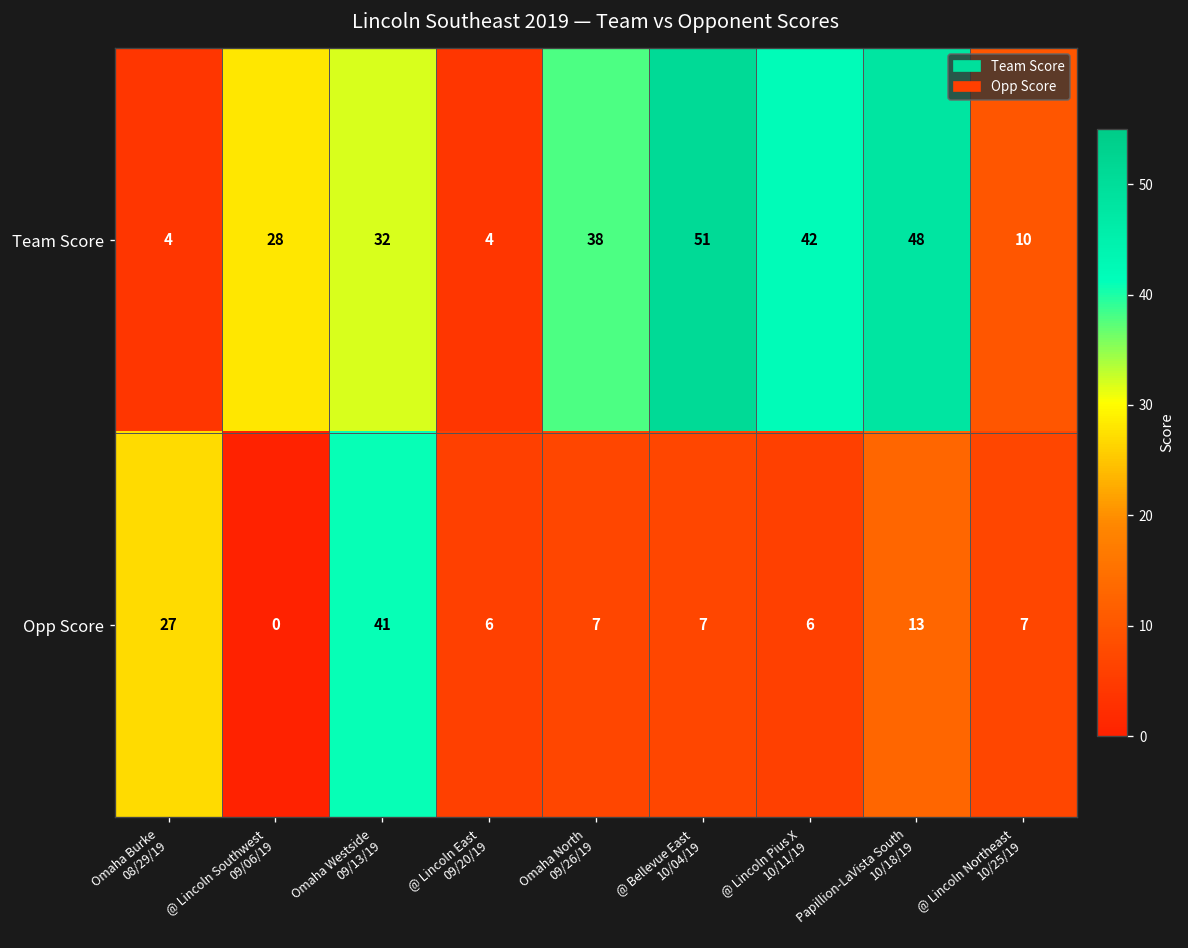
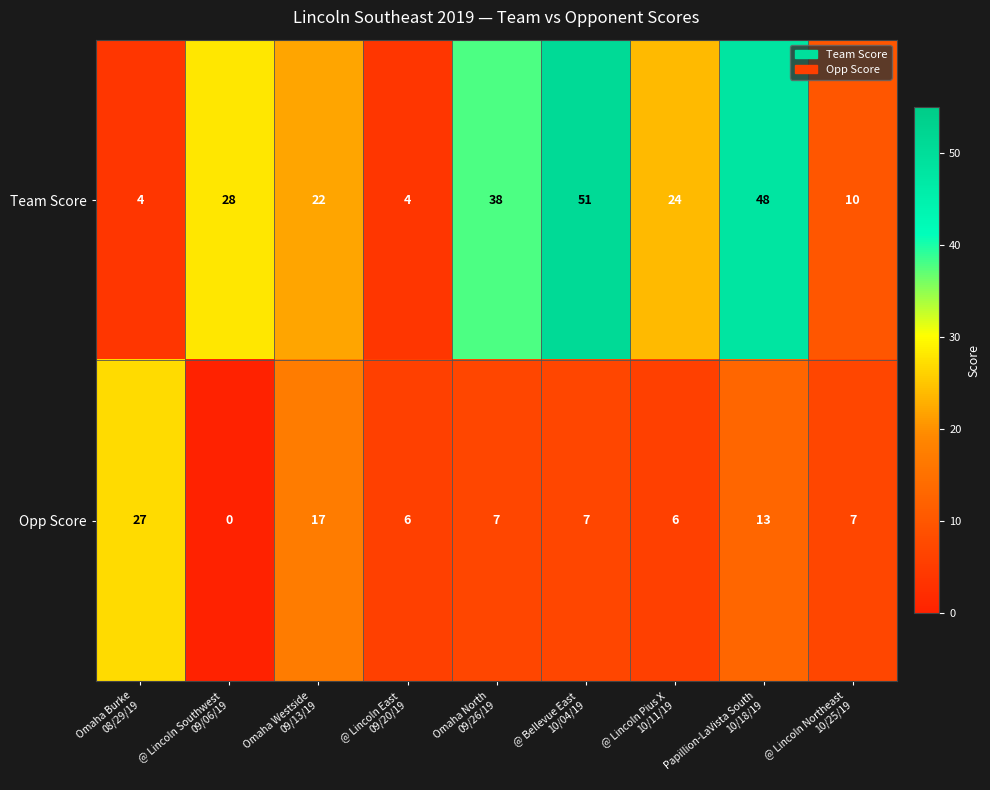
Team Score, Omaha Westside 09/13/19: 32 -> 22
Team Score, @ Lincoln Pius X 10/11/19: 42 -> 24
Opp Score, Omaha Westside 09/13/19: 41 -> 17
